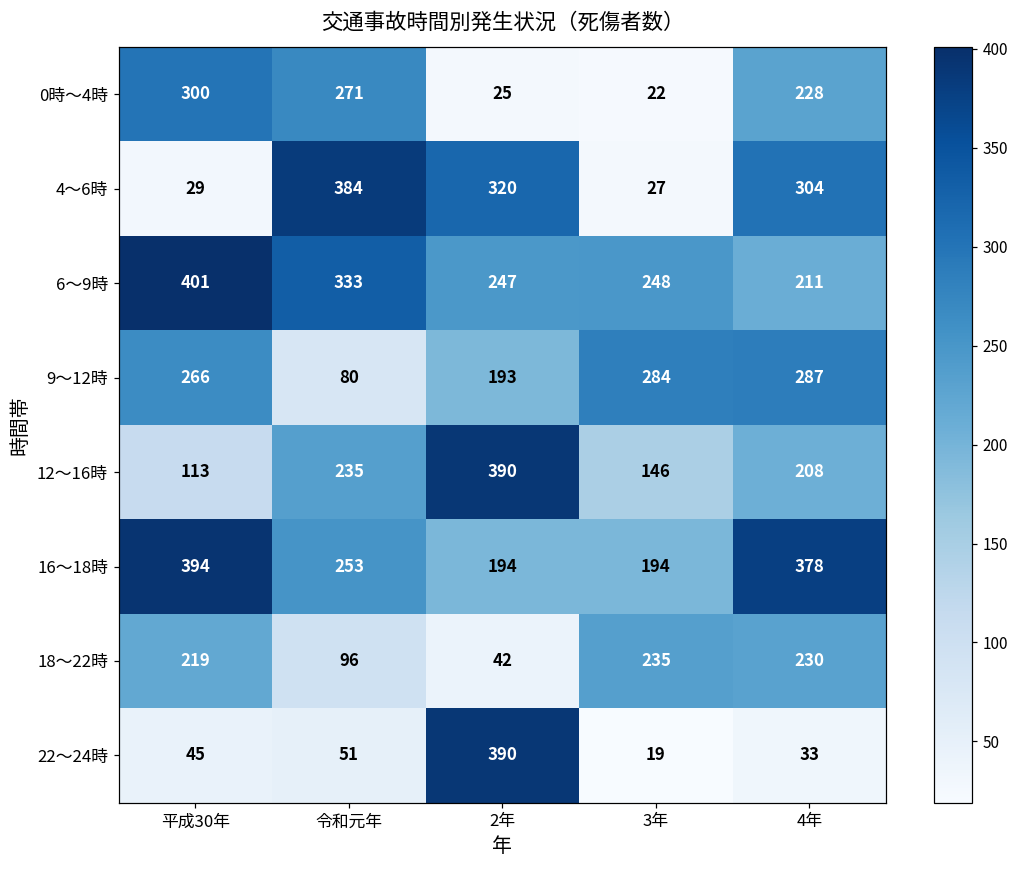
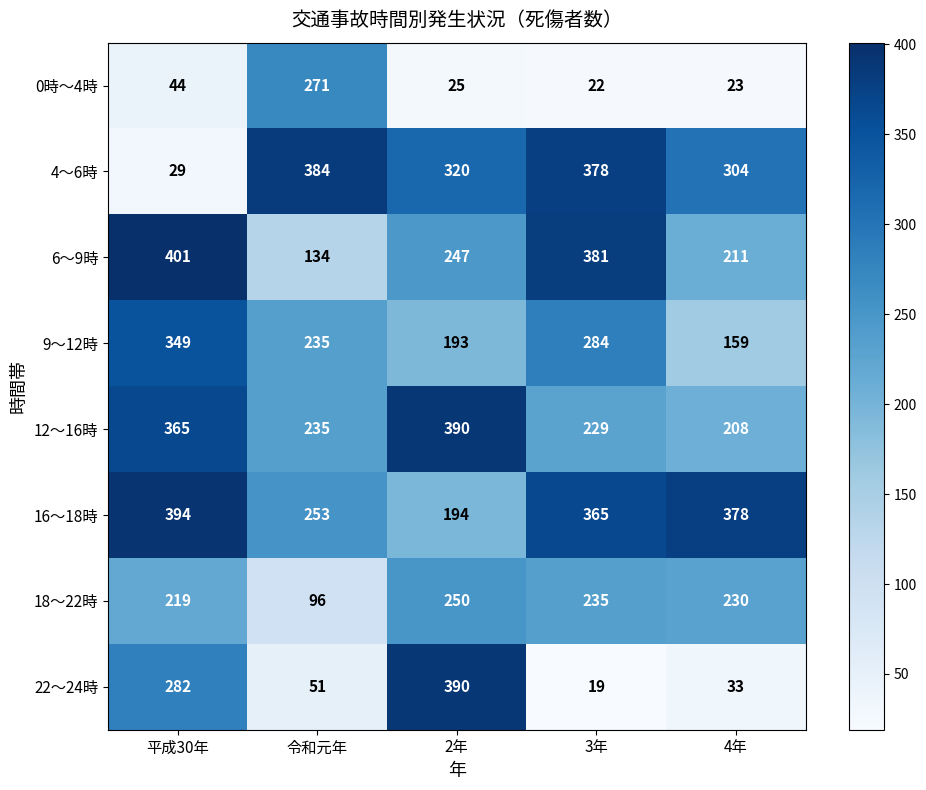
0時～4時, 平成30年: 300 -> 44
0時～4時, 4年: 228 -> 23
4～6時, 3年: 27 -> 378
6～9時, 令和元年: 333 -> 134
6～9時, 3年: 248 -> 381
9～12時, 平成30年: 266 -> 349
9～12時, 令和元年: 80 -> 235
9～12時, 4年: 287 -> 159
12～16時, 平成30年: 113 -> 365
12～16時, 3年: 146 -> 229
16～18時, 3年: 194 -> 365
18～22時, 2年: 42 -> 250
22～24時, 平成30年: 45 -> 282
